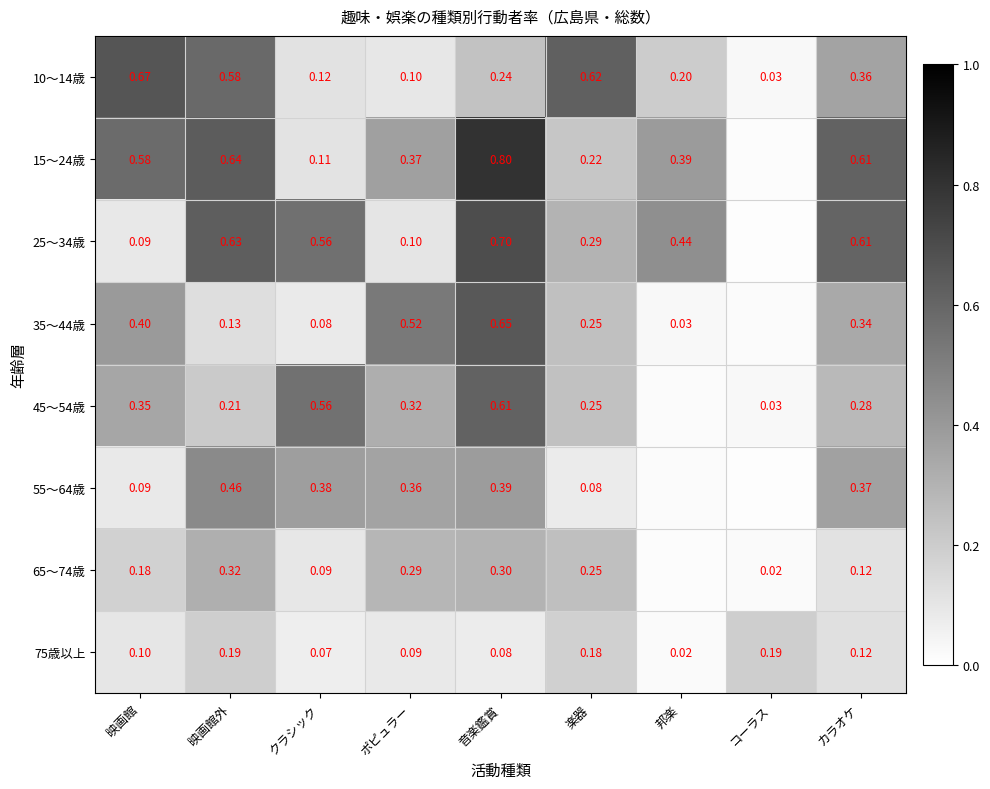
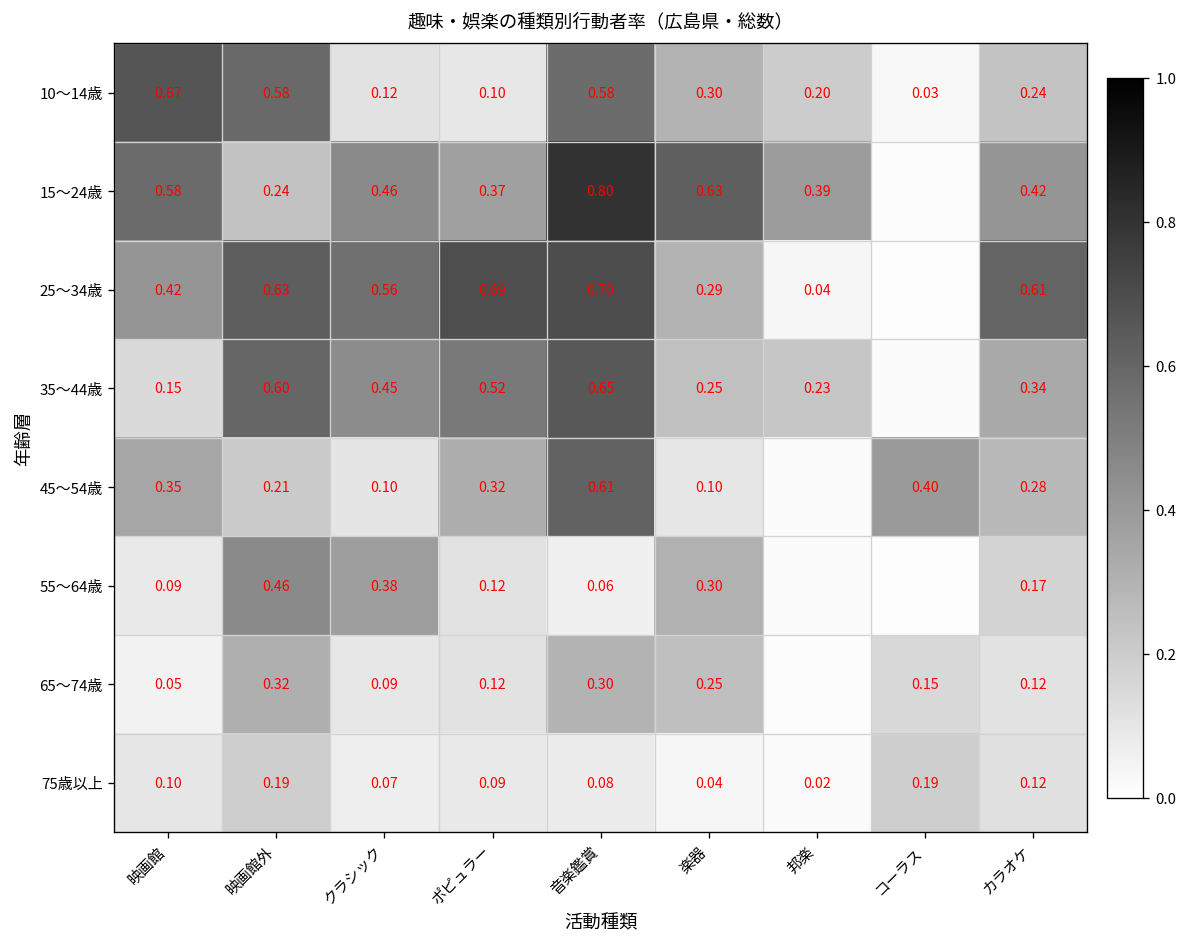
10～14歳, 音楽鑑賞: 0.24 -> 0.58
10～14歳, 楽器: 0.62 -> 0.30
10～14歳, カラオケ: 0.36 -> 0.24
15～24歳, 映画館外: 0.64 -> 0.24
15～24歳, クラシック: 0.11 -> 0.46
15～24歳, 楽器: 0.22 -> 0.63
15～24歳, カラオケ: 0.61 -> 0.42
25～34歳, 映画館: 0.09 -> 0.42
25～34歳, ポピュラー: 0.10 -> 0.69
25～34歳, 邦楽: 0.44 -> 0.04
35～44歳, 映画館: 0.40 -> 0.15
35～44歳, 映画館外: 0.13 -> 0.60
35～44歳, クラシック: 0.08 -> 0.45
35～44歳, 邦楽: 0.03 -> 0.23
45～54歳, クラシック: 0.56 -> 0.10
45～54歳, 楽器: 0.25 -> 0.10
45～54歳, コーラス: 0.03 -> 0.40
55～64歳, ポピュラー: 0.36 -> 0.12
55～64歳, 音楽鑑賞: 0.39 -> 0.06
55～64歳, 楽器: 0.08 -> 0.30
55～64歳, カラオケ: 0.37 -> 0.17
65～74歳, 映画館: 0.18 -> 0.05
65～74歳, ポピュラー: 0.29 -> 0.12
65～74歳, コーラス: 0.02 -> 0.15
75歳以上, 楽器: 0.18 -> 0.04
